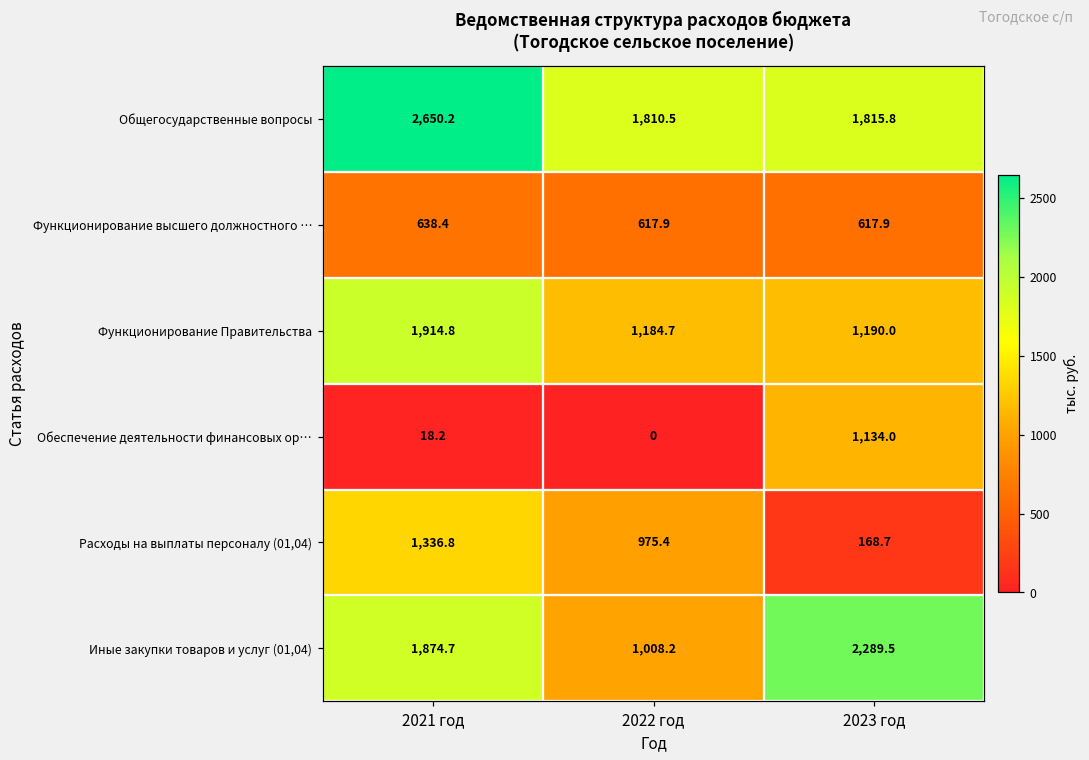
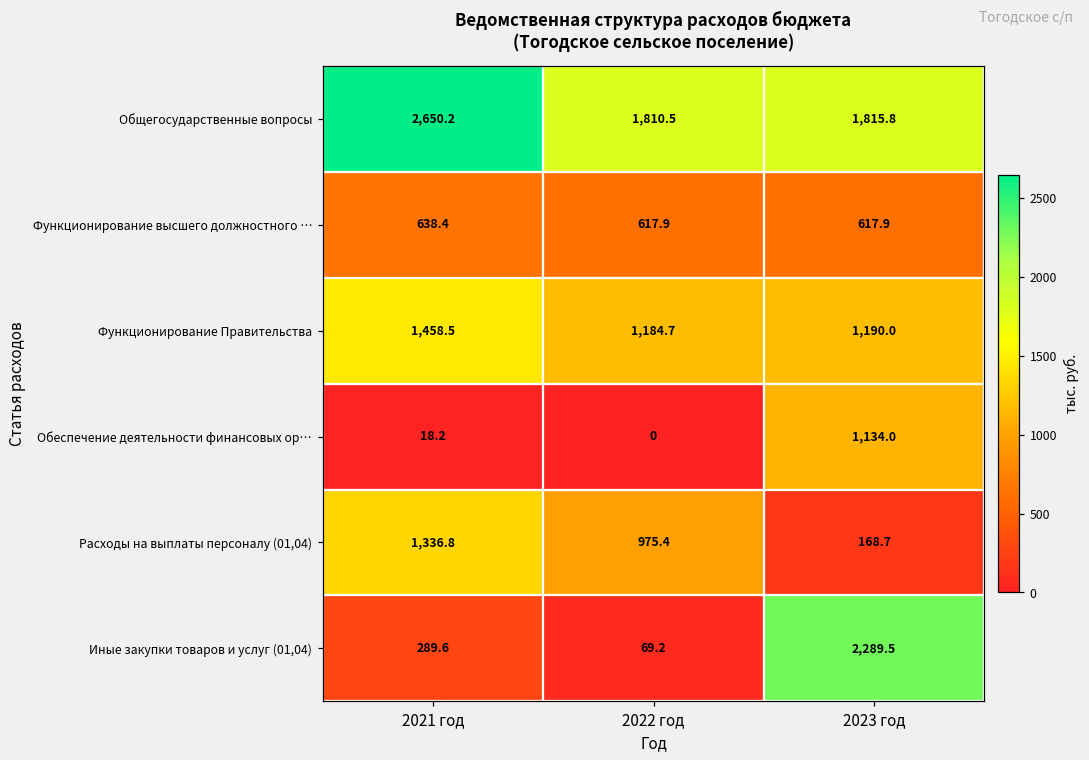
Функционирование Правительства, 2021 год: 1,914.8 -> 1,458.5
Иные закупки товаров и услуг (01,04), 2021 год: 1,874.7 -> 289.6
Иные закупки товаров и услуг (01,04), 2022 год: 1,008.2 -> 69.2
